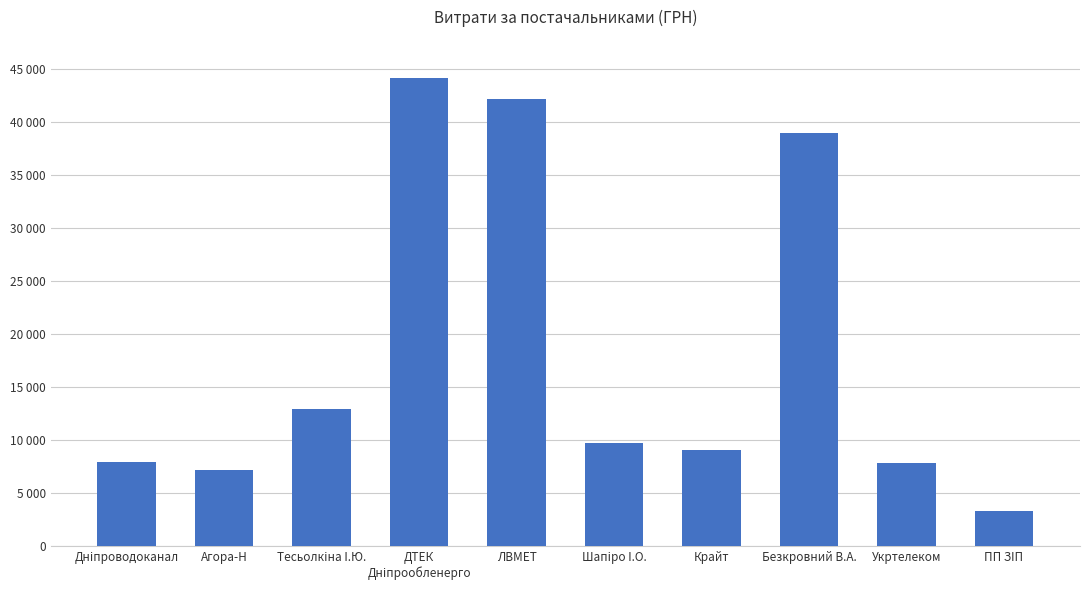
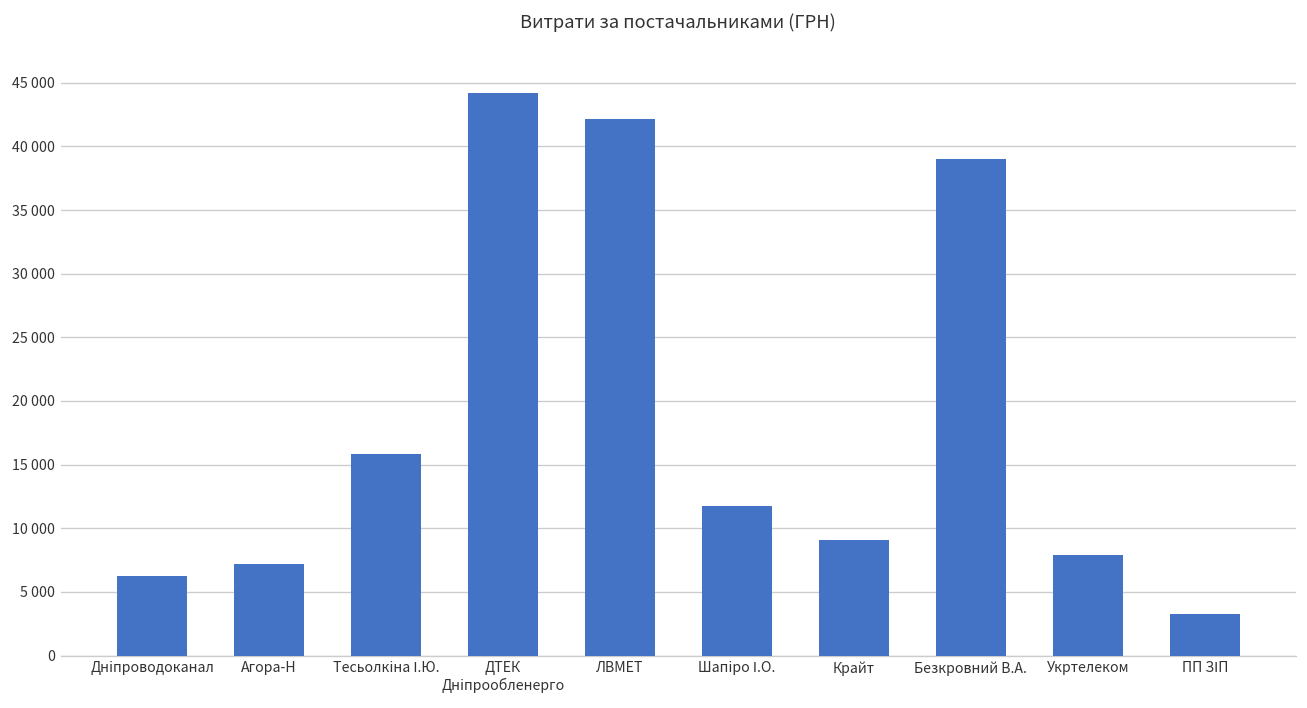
Дніпроводоканал: 7900 -> 6300
Тесьолкіна І.Ю.: 12900 -> 15800
Шапіро І.О.: 9700 -> 11700
